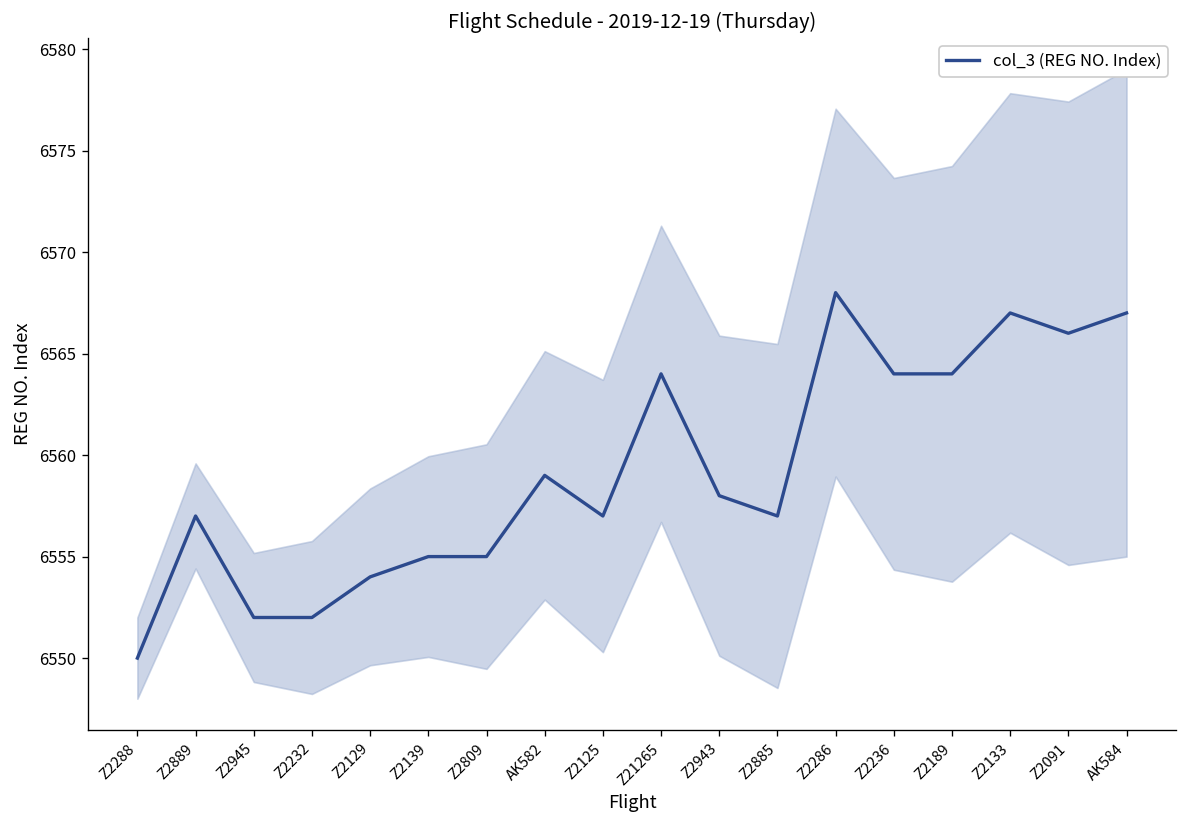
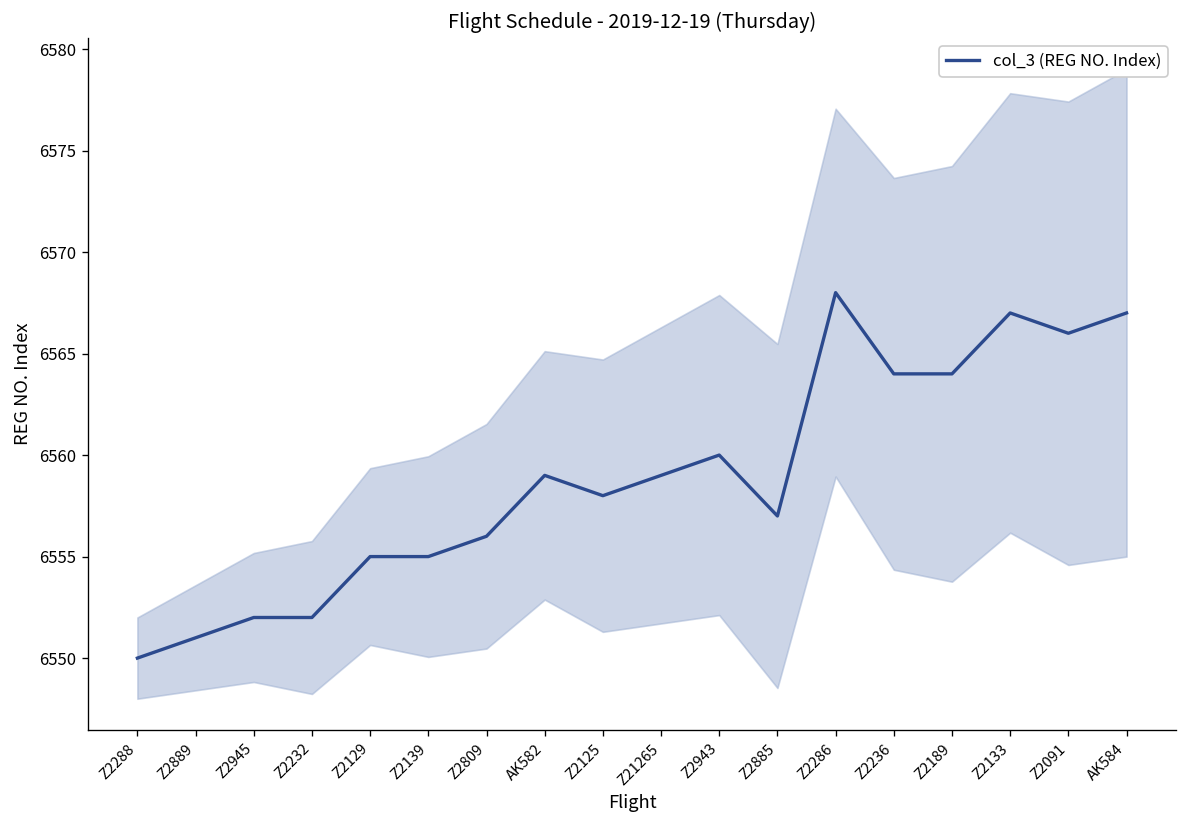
col_3 (REG NO. Index), Z2889: 6557 -> 6551
col_3 (REG NO. Index), Z2129: 6554 -> 6555
col_3 (REG NO. Index), Z2809: 6555 -> 6556
col_3 (REG NO. Index), Z2125: 6557 -> 6558
col_3 (REG NO. Index), Z21265: 6564 -> 6559
col_3 (REG NO. Index), Z2943: 6558 -> 6560
